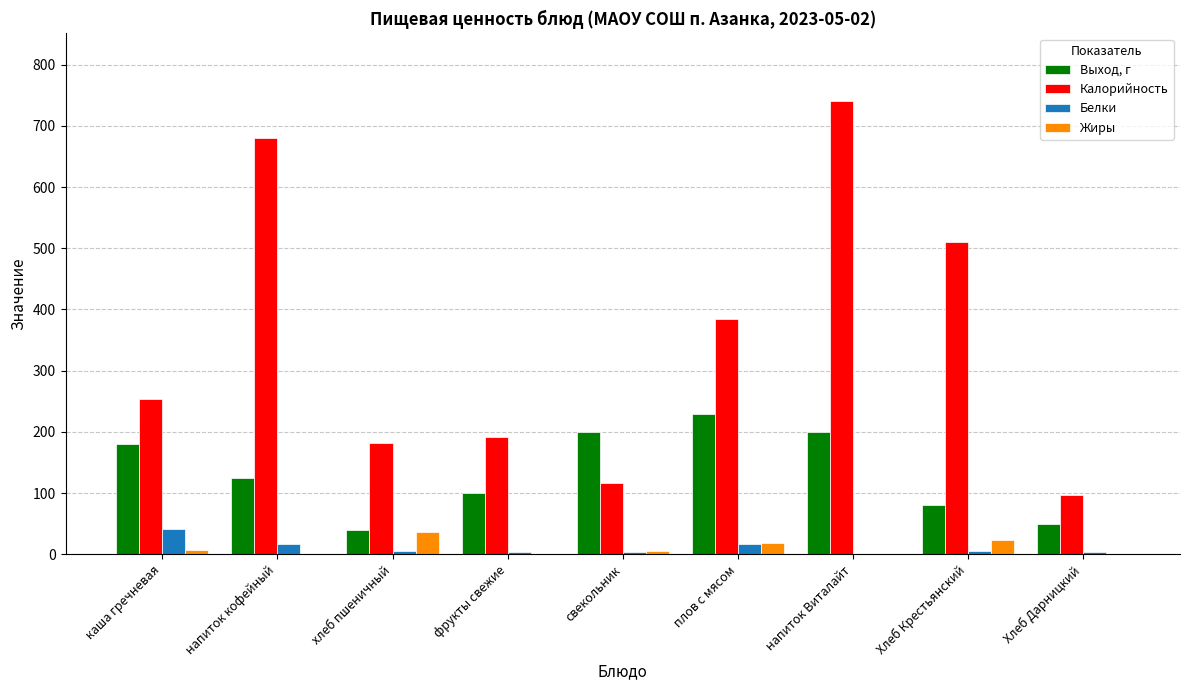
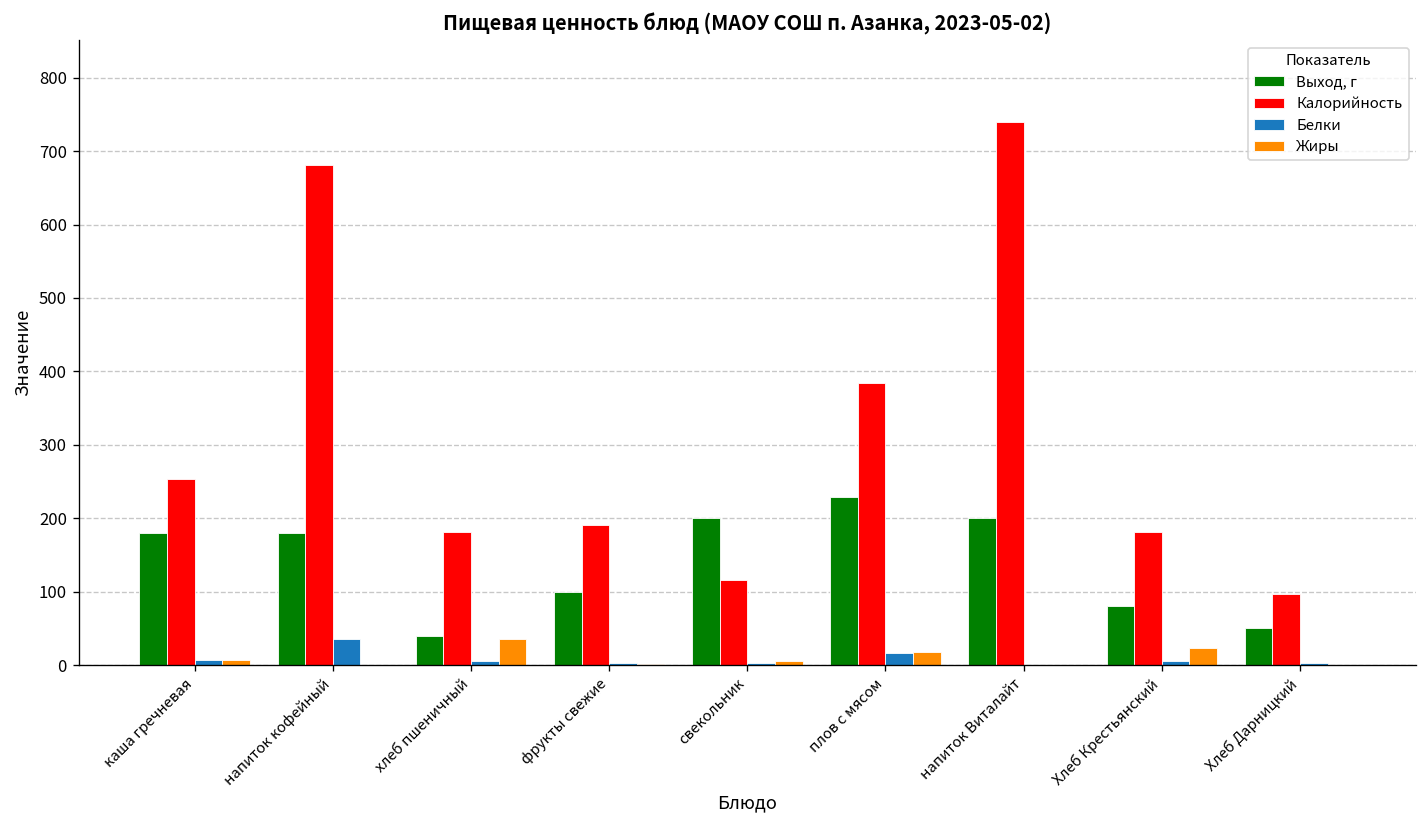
Белки, каша гречневая: 40 -> 10
Выход, г, напиток кофейный: 130 -> 180
Белки, напиток кофейный: 20 -> 40
Калорийность, Хлеб Крестьянский: 510 -> 180
